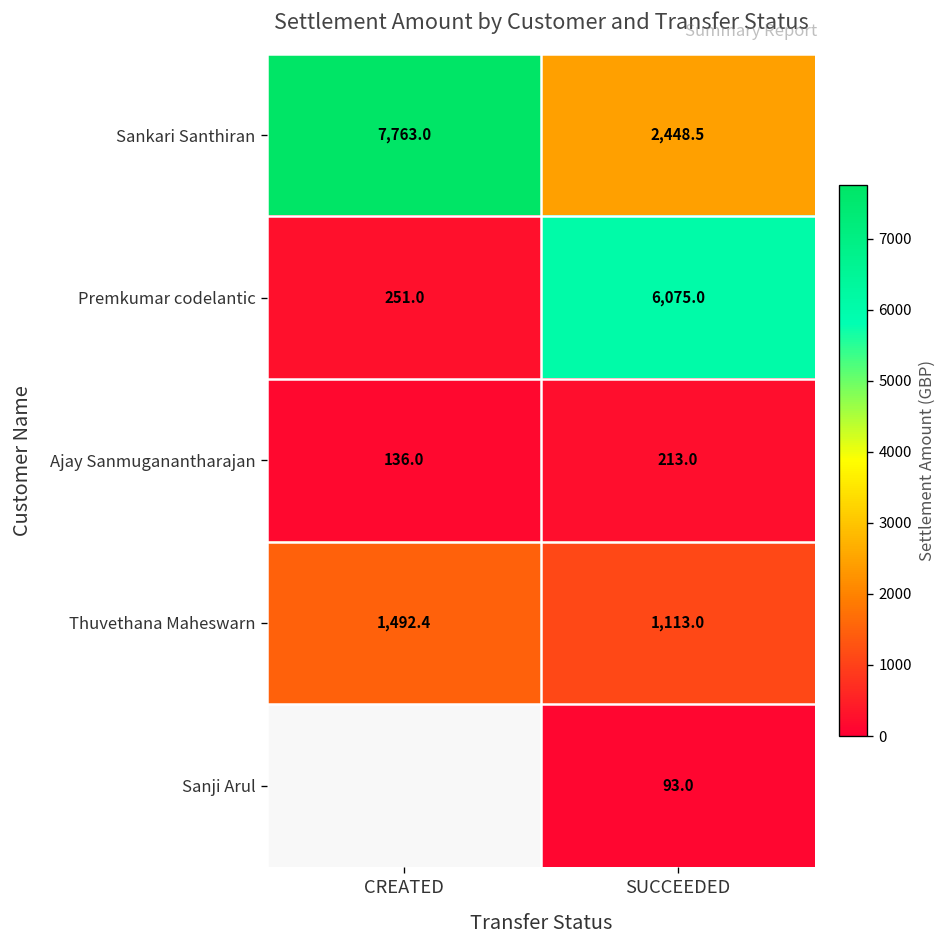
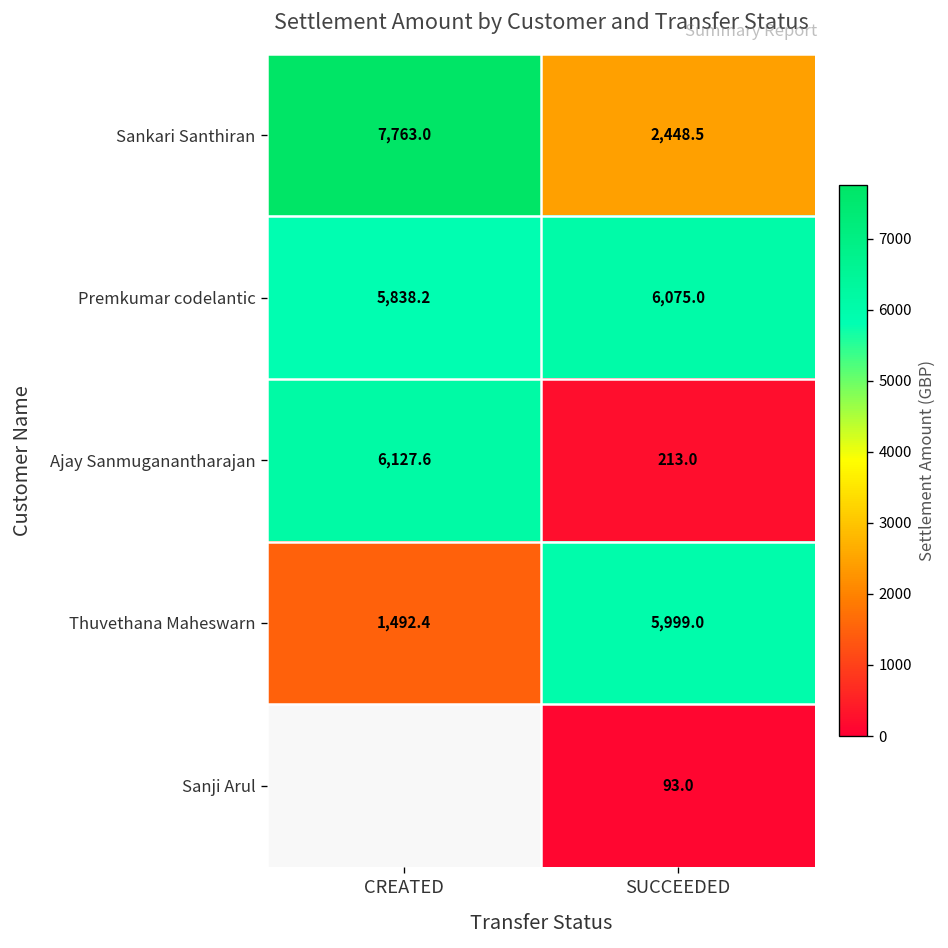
Premkumar codelantic, CREATED: 251.0 -> 5,838.2
Ajay Sanmuganantharajan, CREATED: 136.0 -> 6,127.6
Thuvethana Maheswarn, SUCCEEDED: 1,113.0 -> 5,999.0
